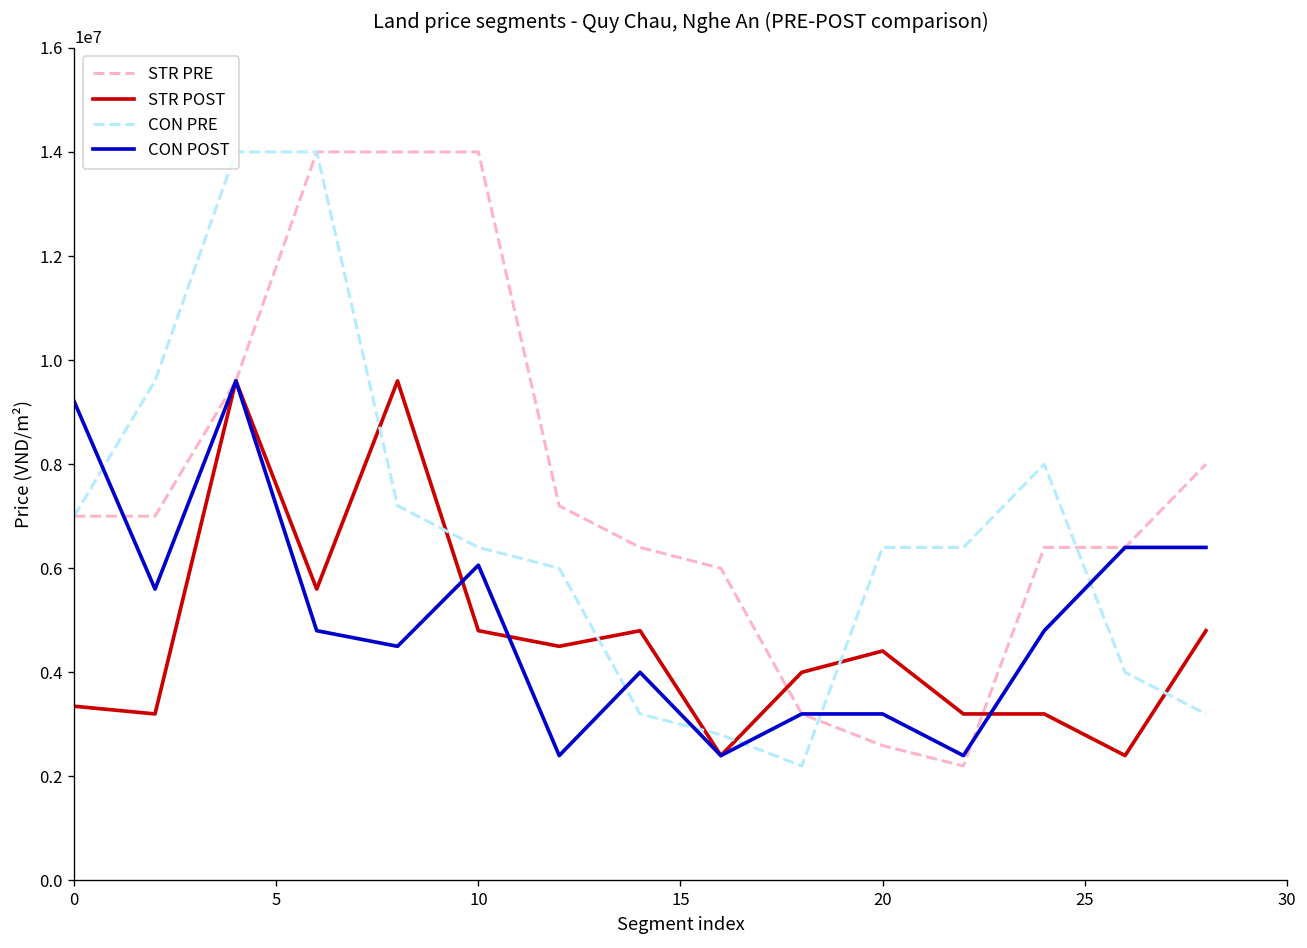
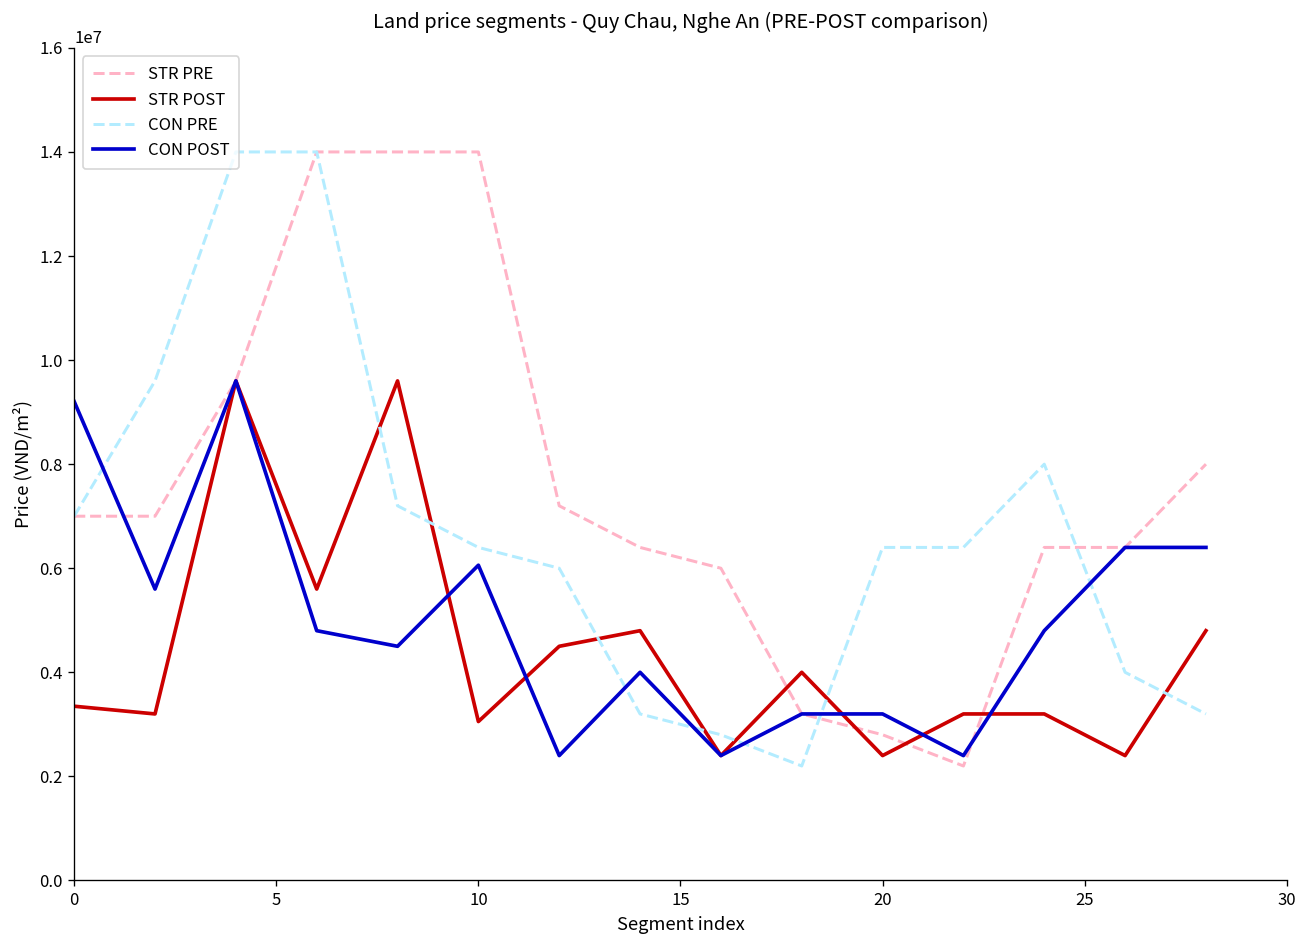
STR POST, 10: 4800000 -> 3100000
STR PRE, 20: 2600000 -> 2800000
STR POST, 20: 4400000 -> 2400000
